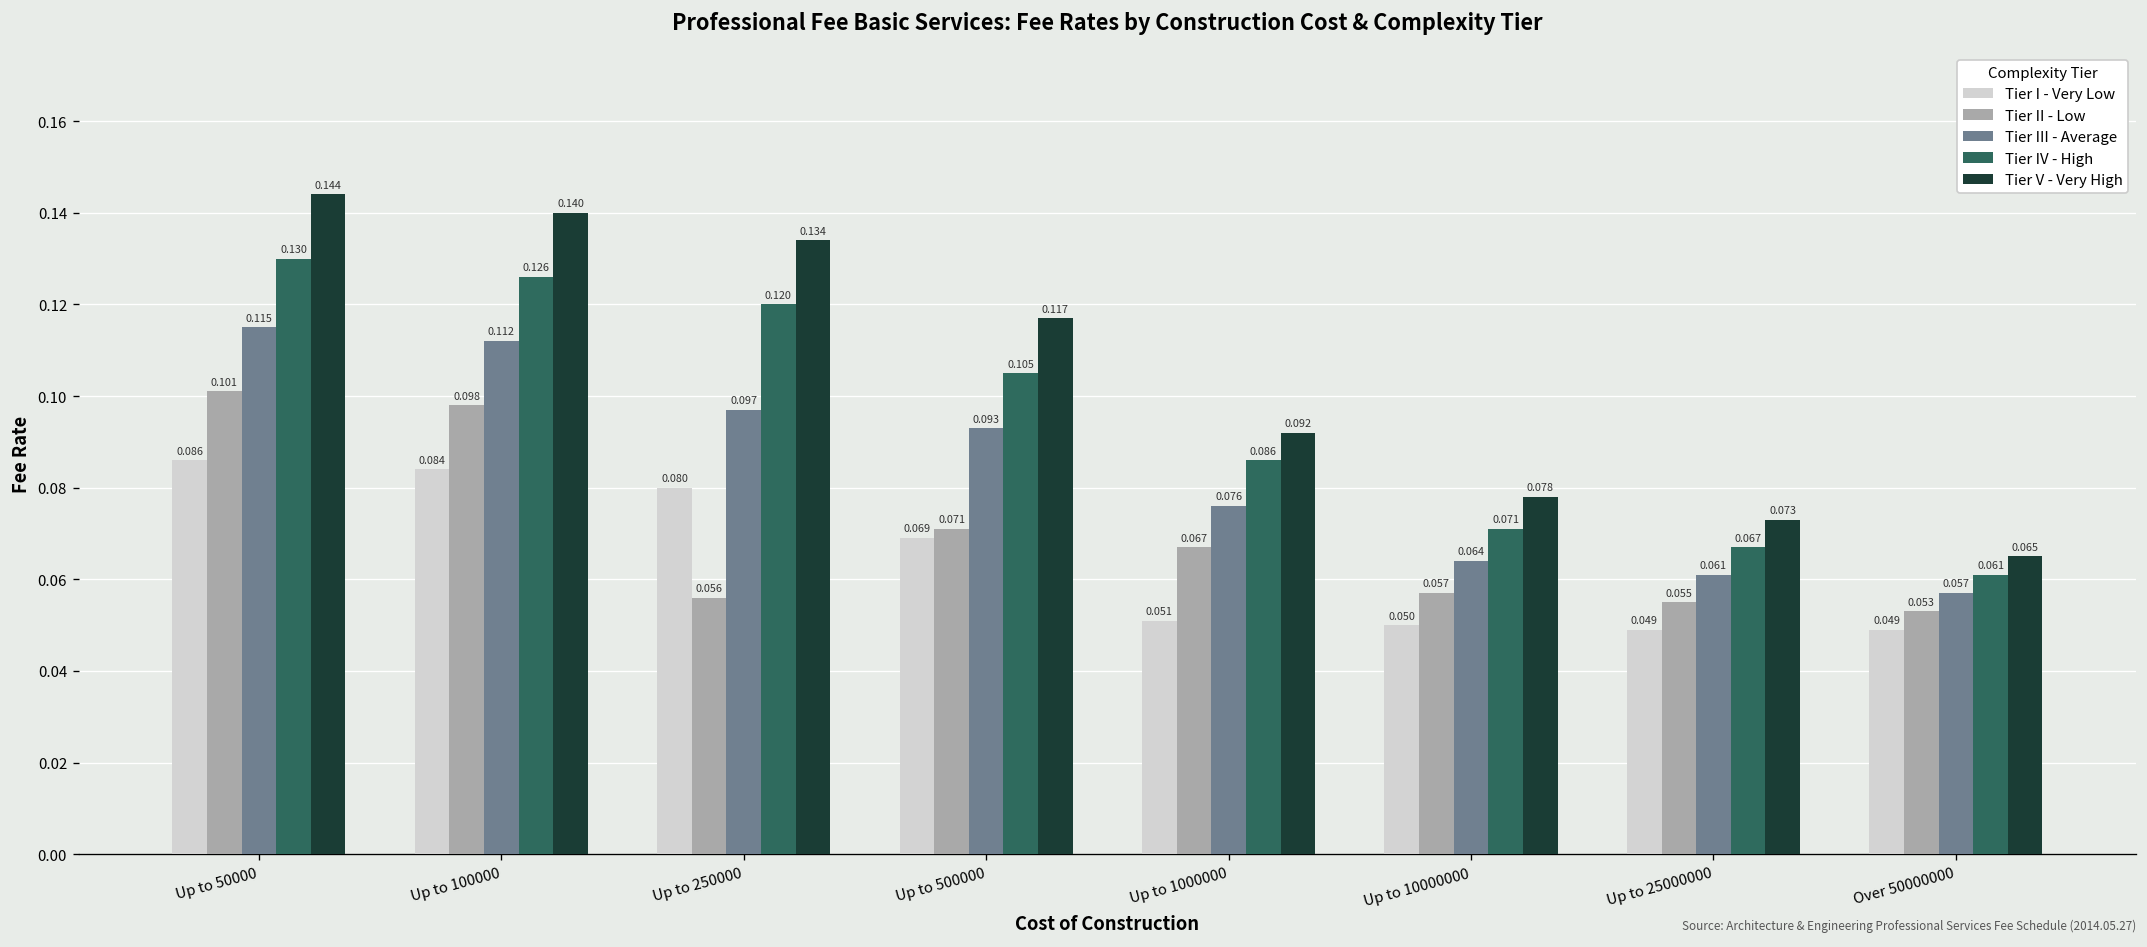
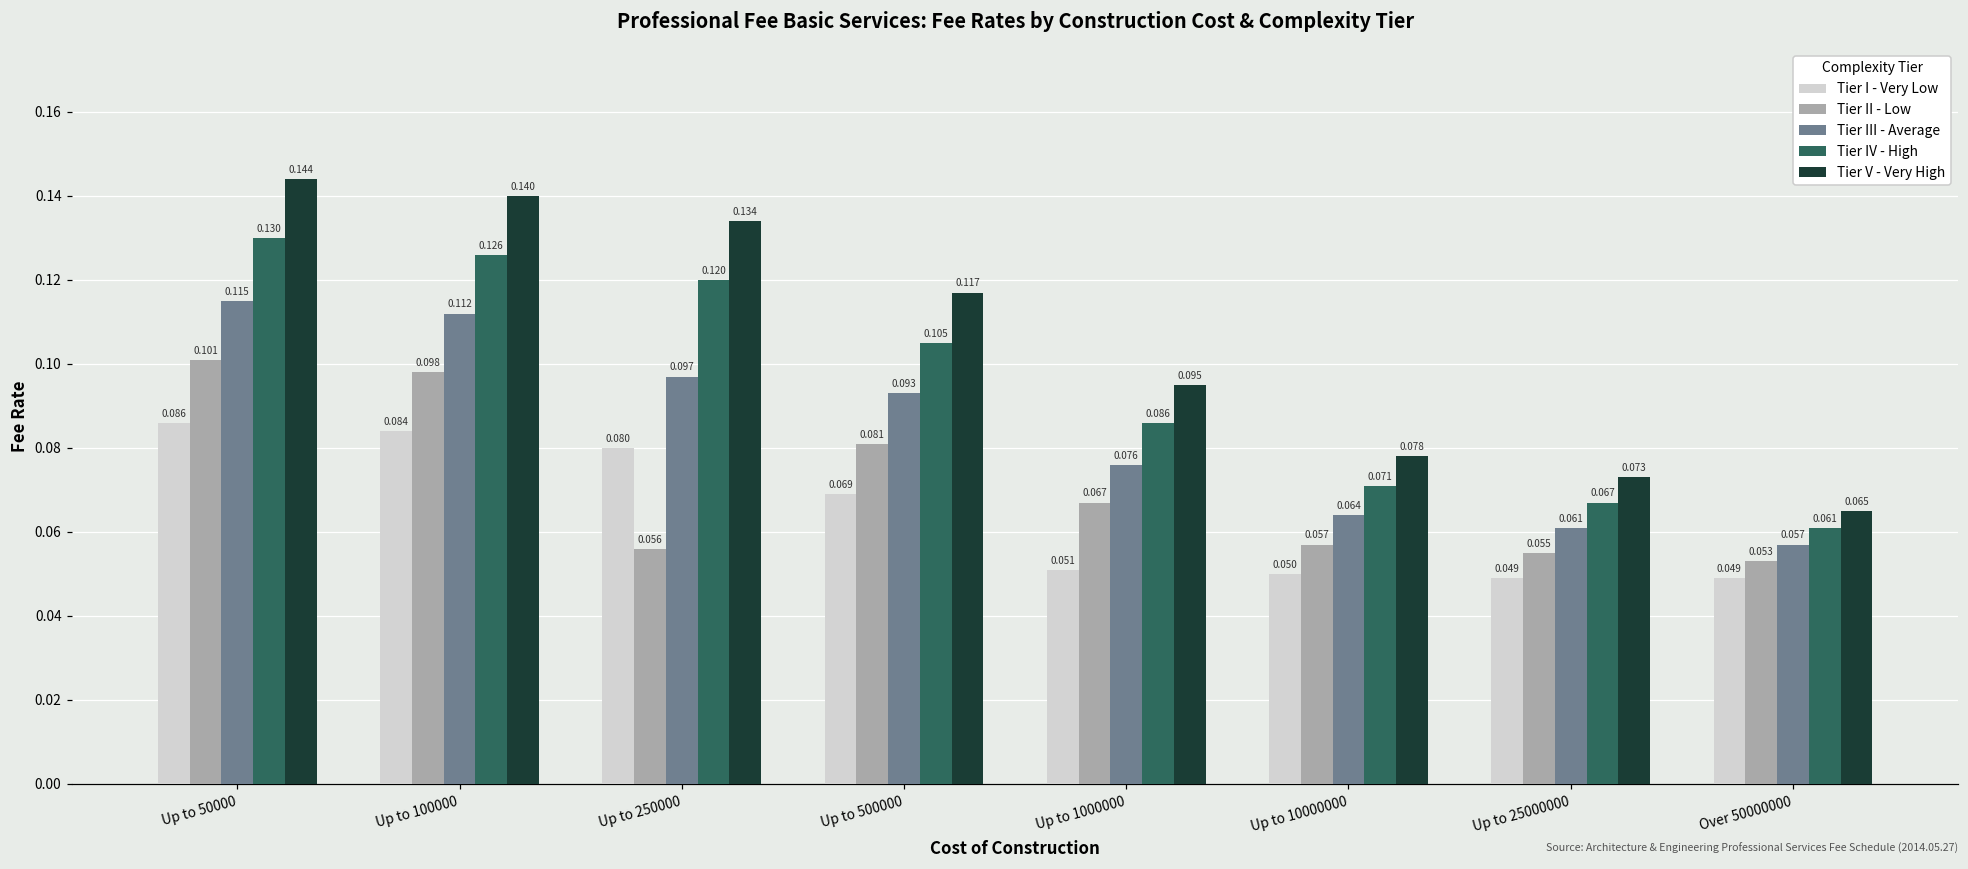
Tier II - Low, Up to 500000: 0.071 -> 0.081
Tier V - Very High, Up to 1000000: 0.092 -> 0.095
